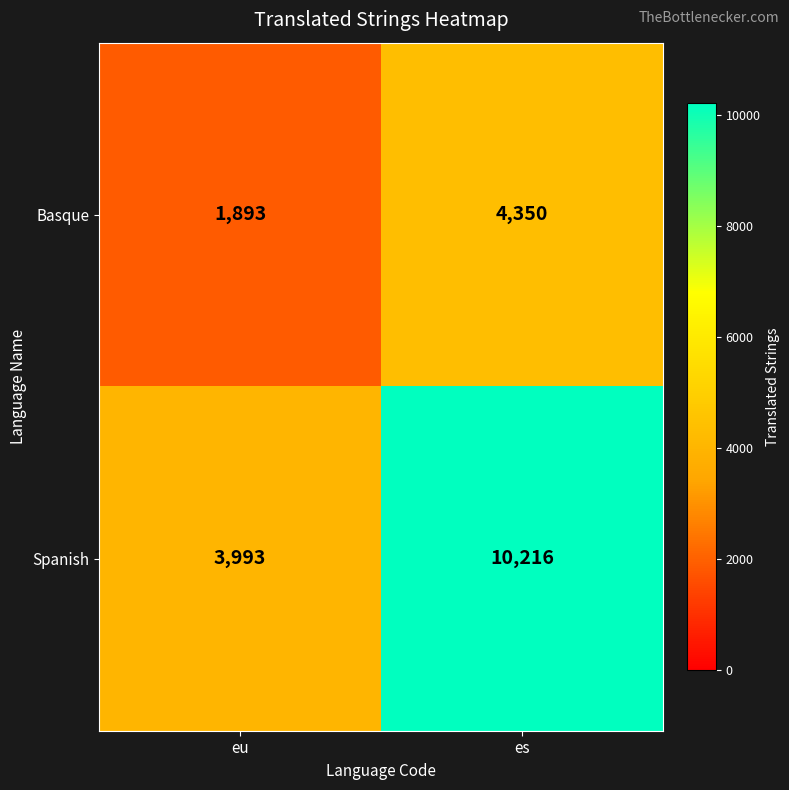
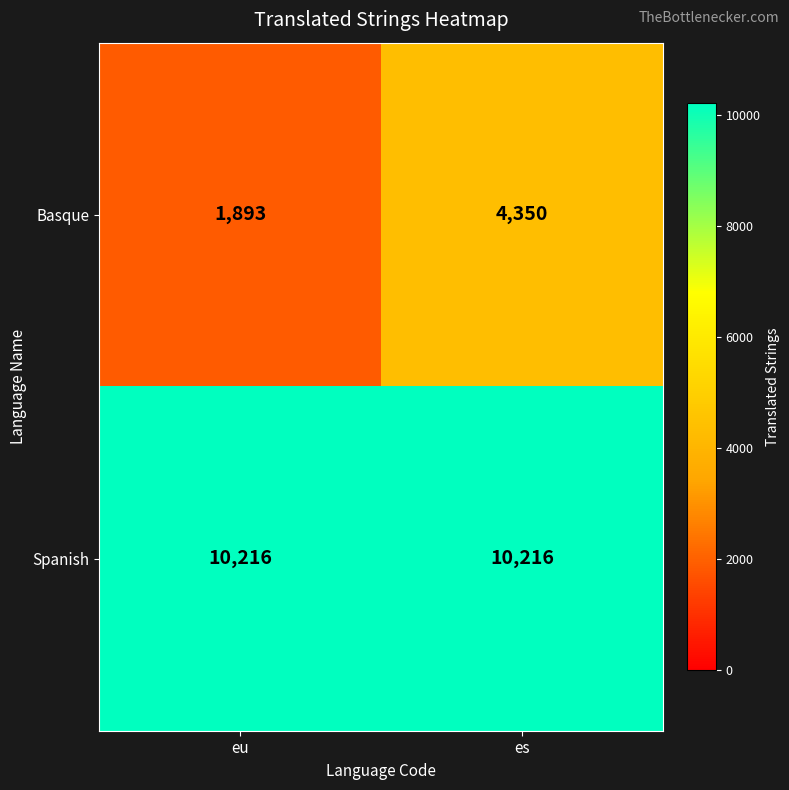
Spanish, eu: 3,993 -> 10,216
